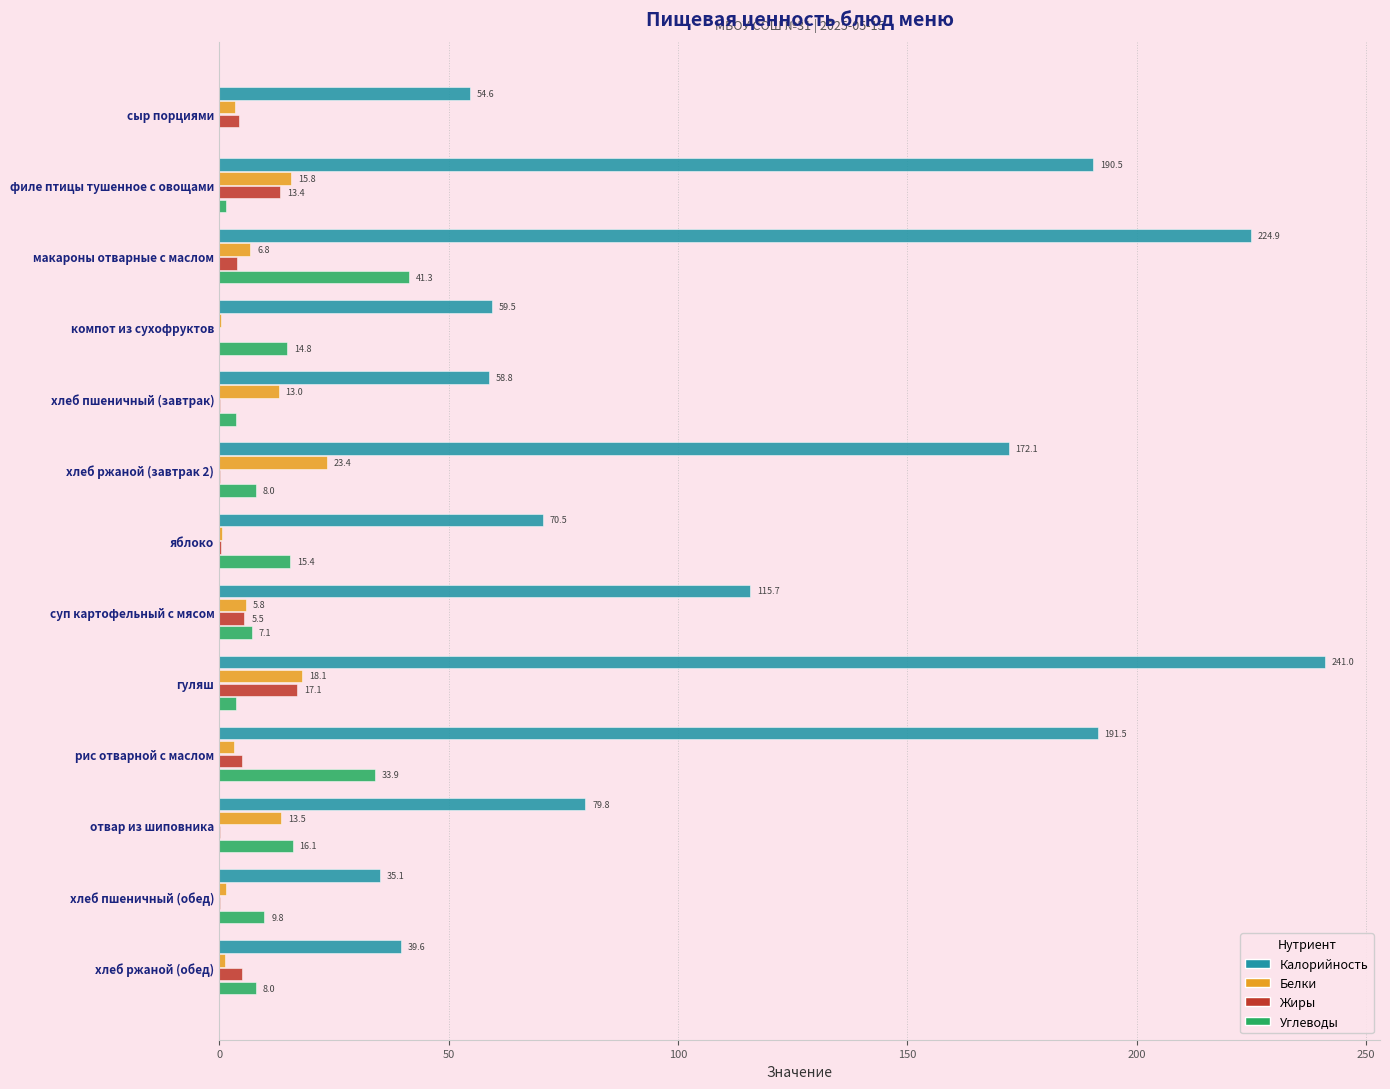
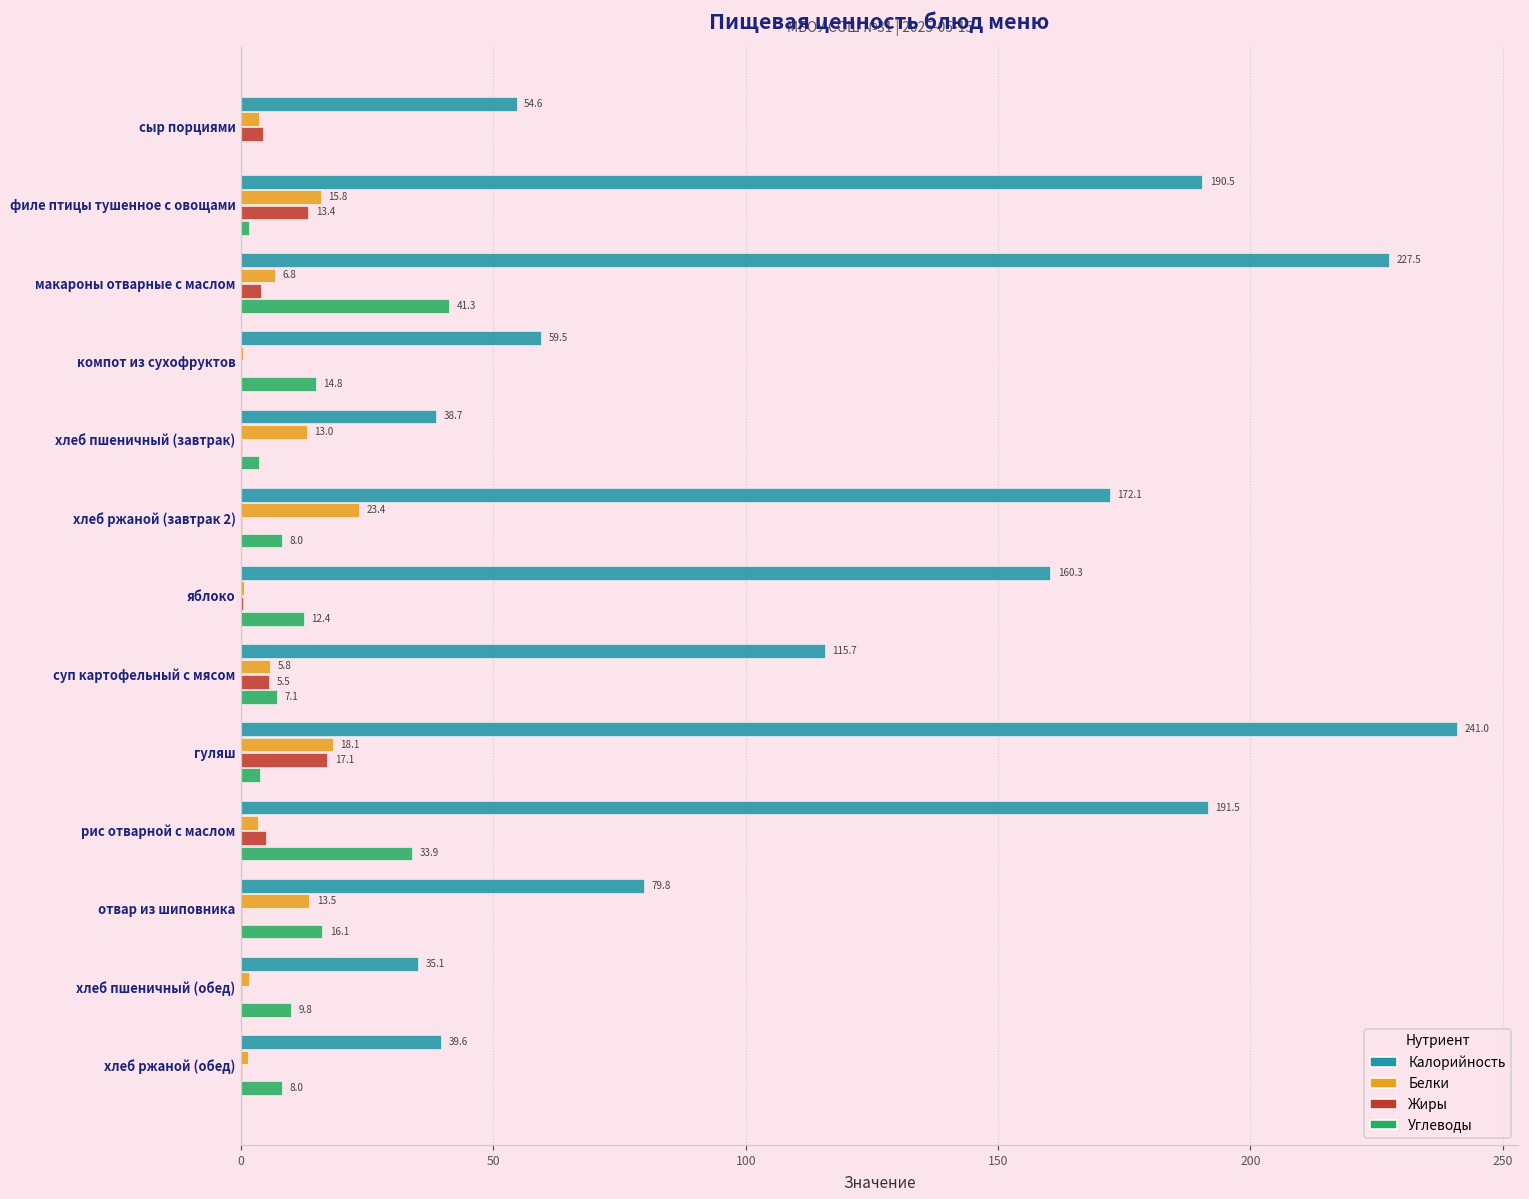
Калорийность, макароны отварные с маслом: 224.9 -> 227.5
Калорийность, хлеб пшеничный (завтрак): 58.8 -> 38.7
Калорийность, яблоко: 70.5 -> 160.3
Углеводы, яблоко: 15.4 -> 12.4
Жиры, хлеб ржаной (обед): 5 -> 0
